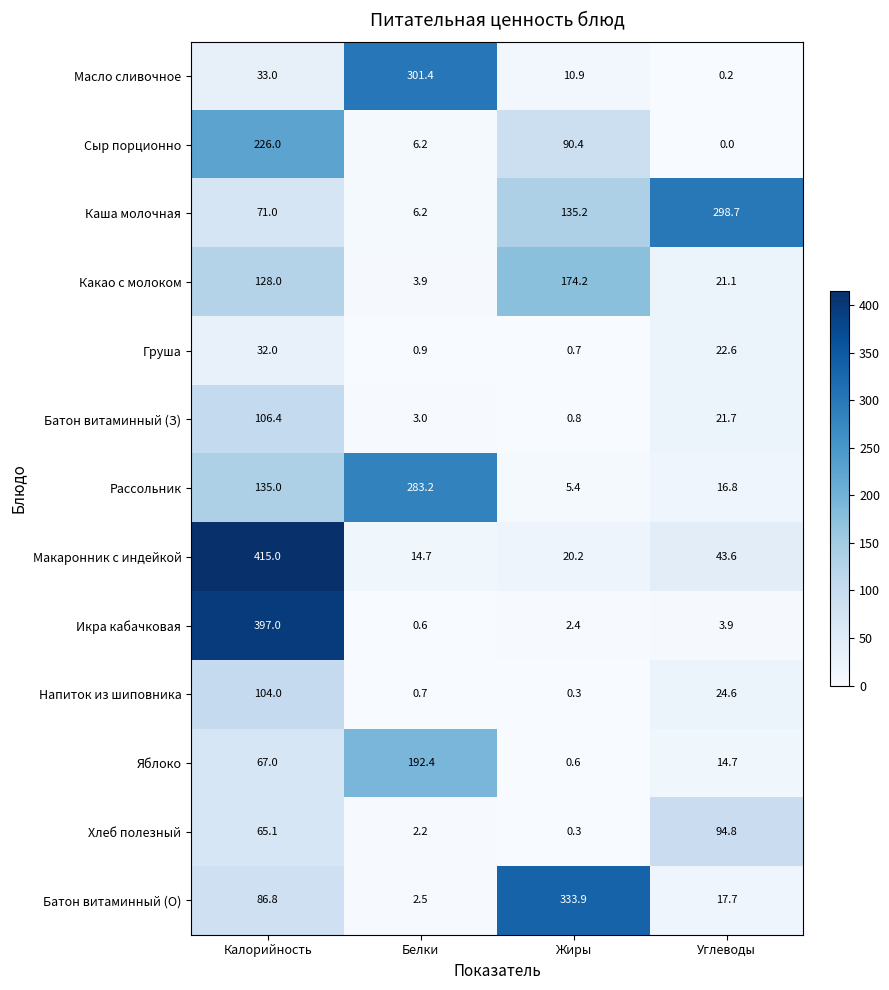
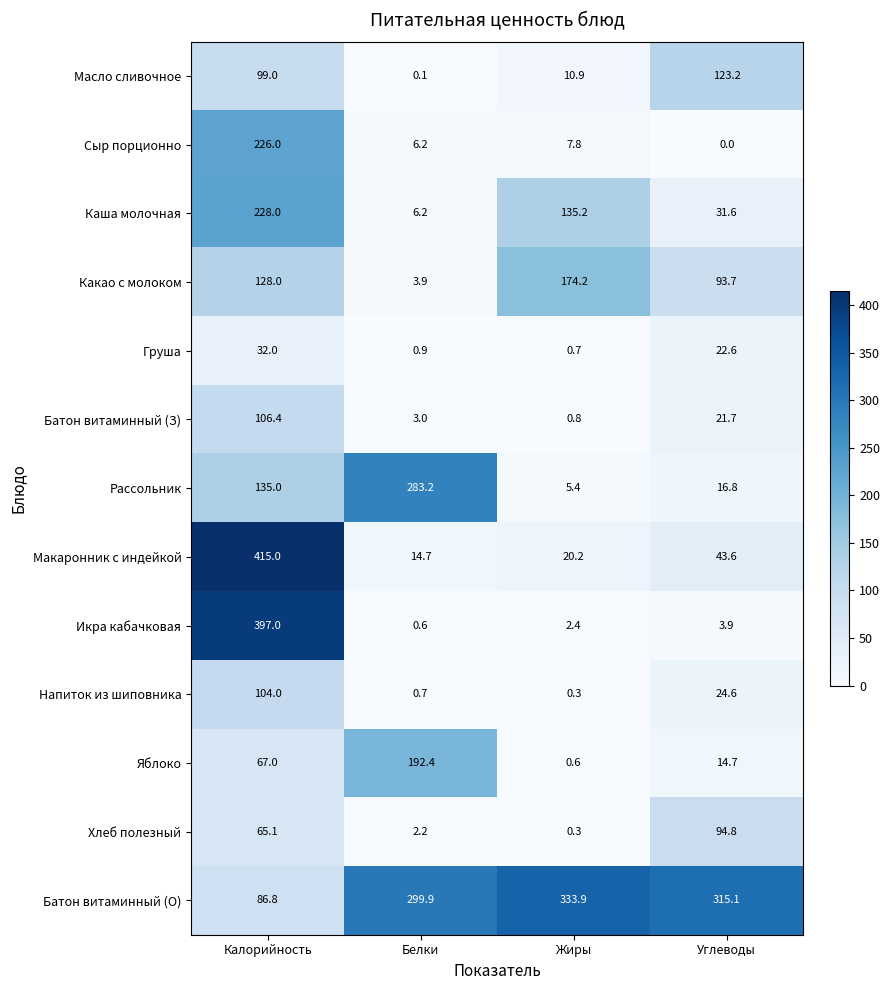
Масло сливочное, Калорийность: 33.0 -> 99.0
Масло сливочное, Белки: 301.4 -> 0.1
Масло сливочное, Углеводы: 0.2 -> 123.2
Сыр порционно, Жиры: 90.4 -> 7.8
Каша молочная, Калорийность: 71.0 -> 228.0
Каша молочная, Углеводы: 298.7 -> 31.6
Какао с молоком, Углеводы: 21.1 -> 93.7
Батон витаминный (О), Белки: 2.5 -> 299.9
Батон витаминный (О), Углеводы: 17.7 -> 315.1
